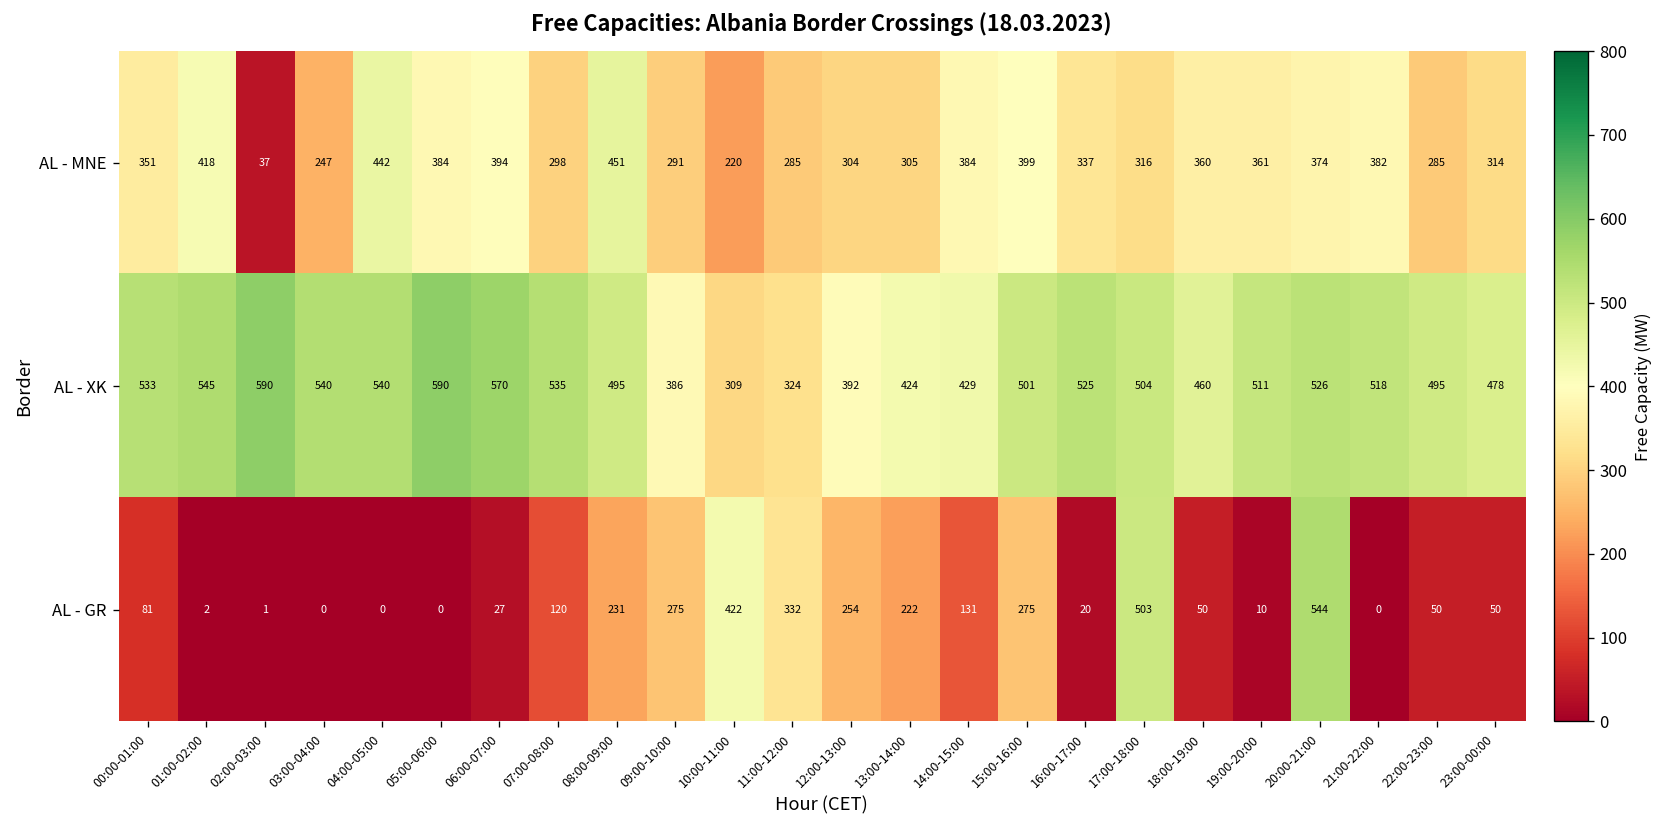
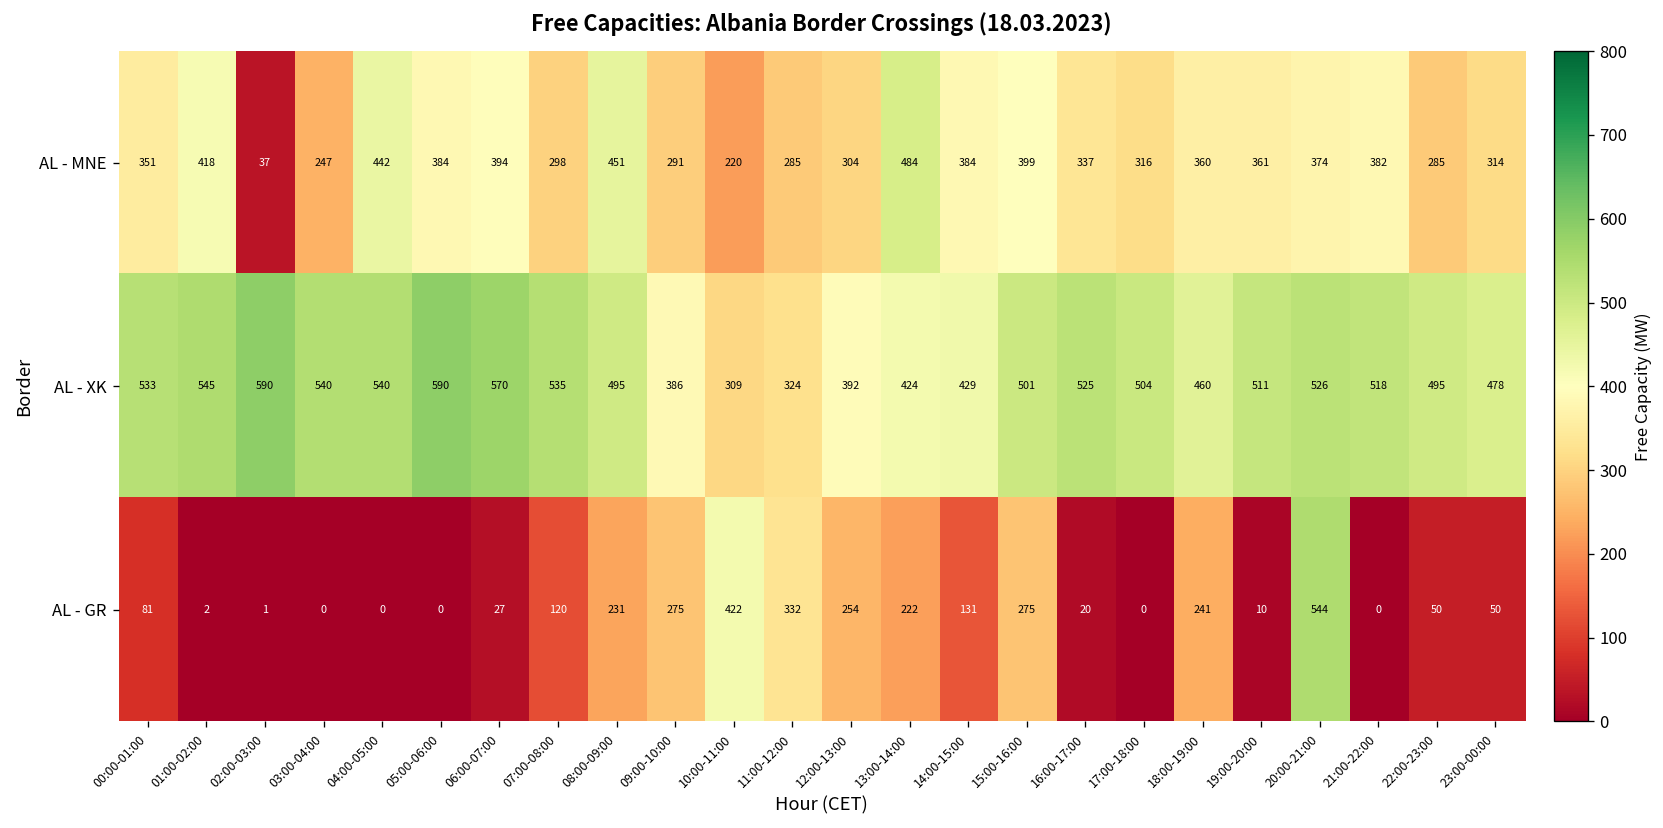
AL - MNE, 13:00-14:00: 305 -> 484
AL - GR, 17:00-18:00: 503 -> 0
AL - GR, 18:00-19:00: 50 -> 241
